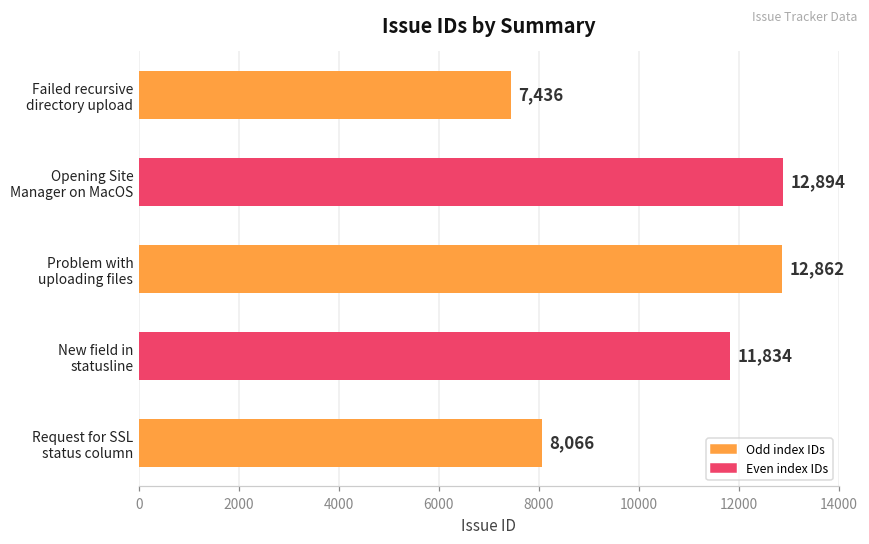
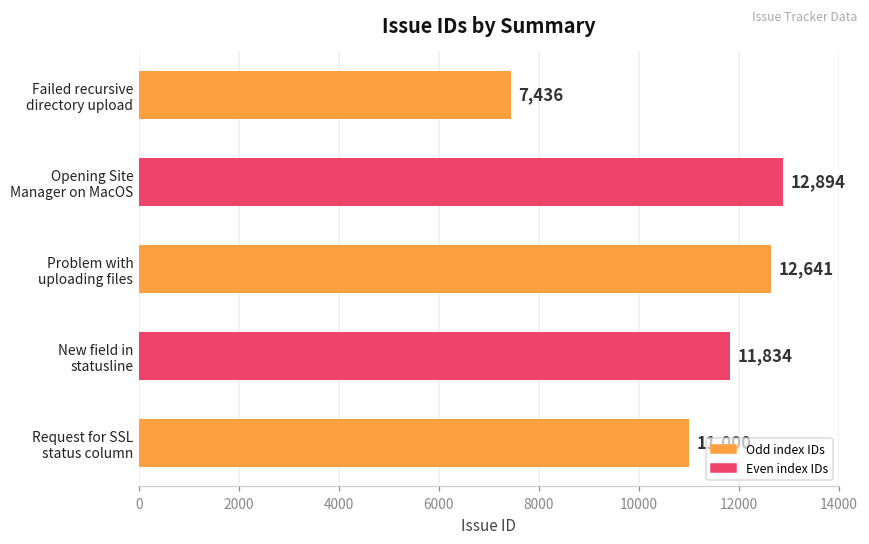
Problem with uploading files: 12,862 -> 12,641
Request for SSL status column: 8100 -> 11000
